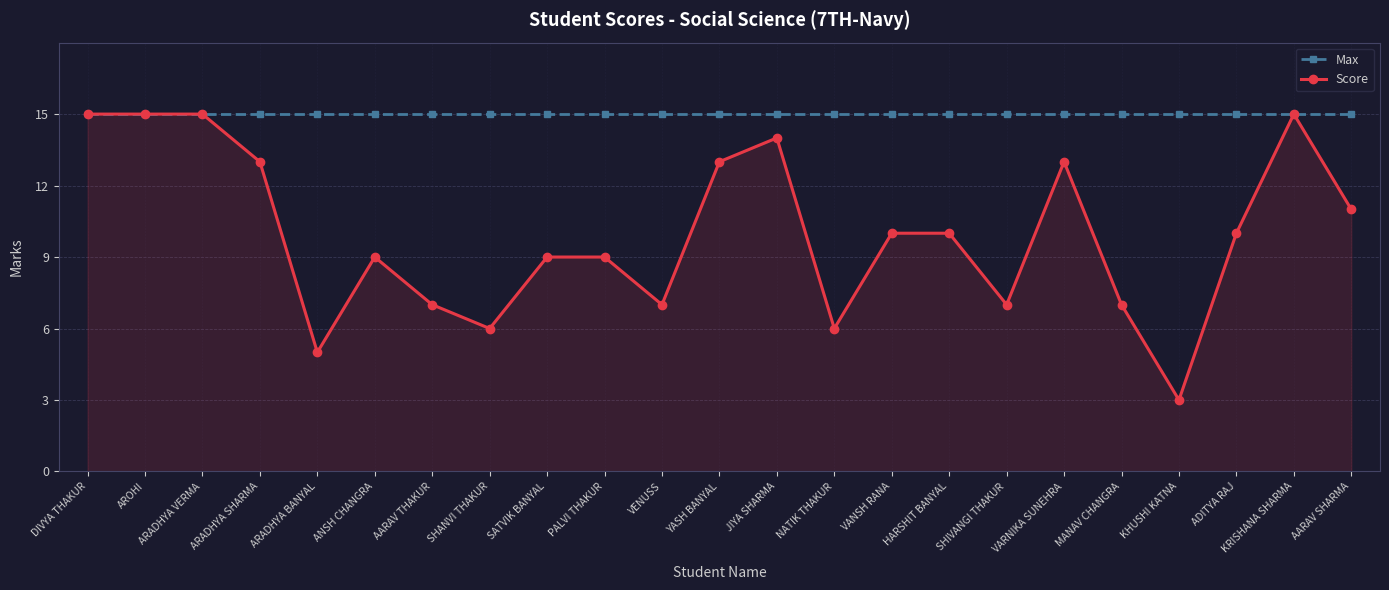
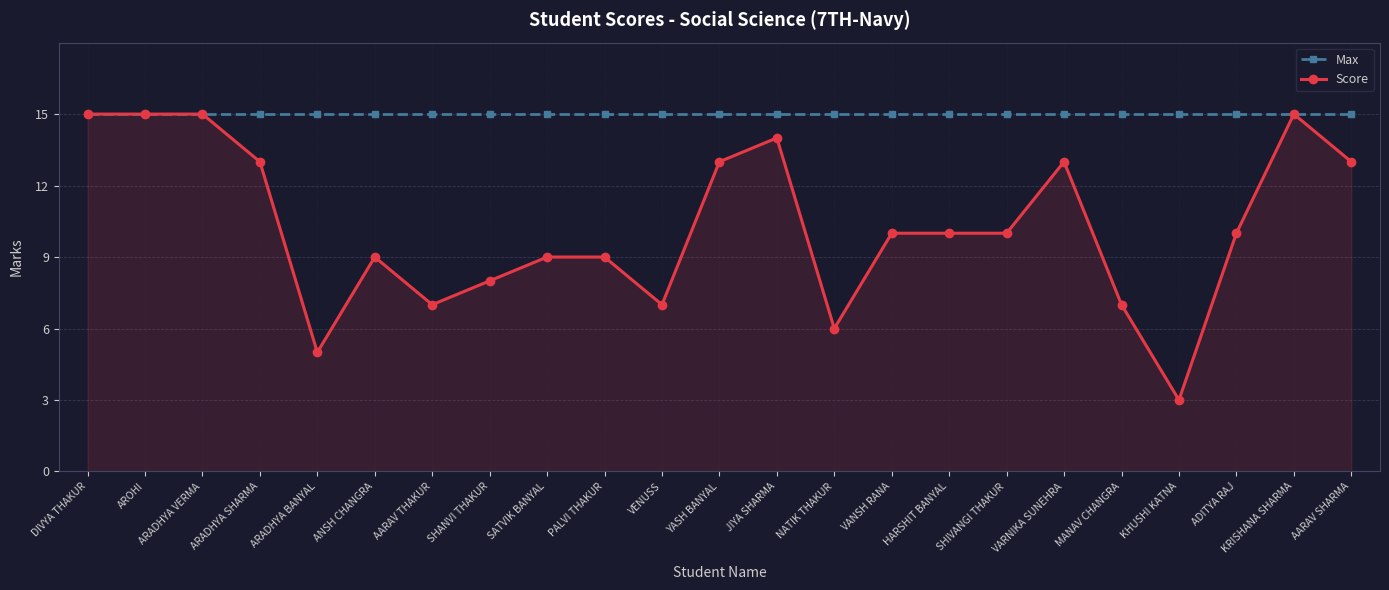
Score, SHANVI THAKUR: 6 -> 8
Score, SHIVANGI THAKUR: 7 -> 10
Score, AARAV SHARMA: 11 -> 13
